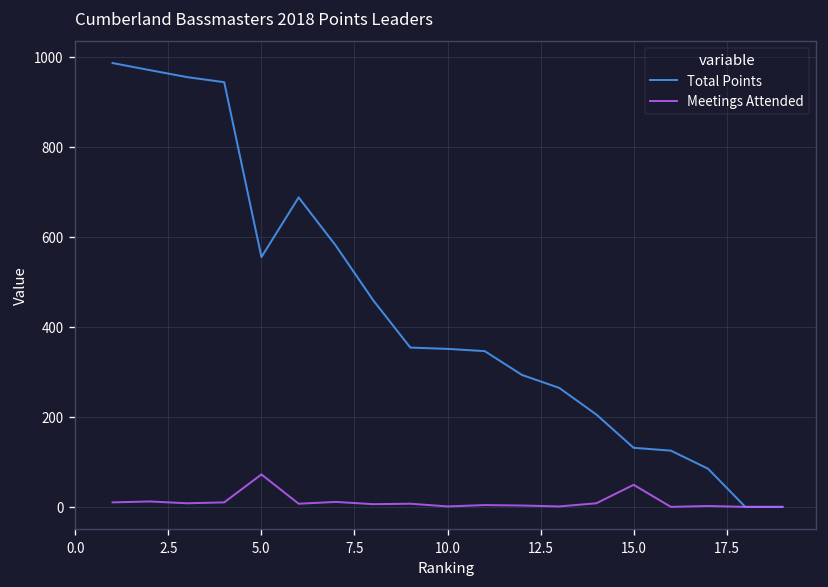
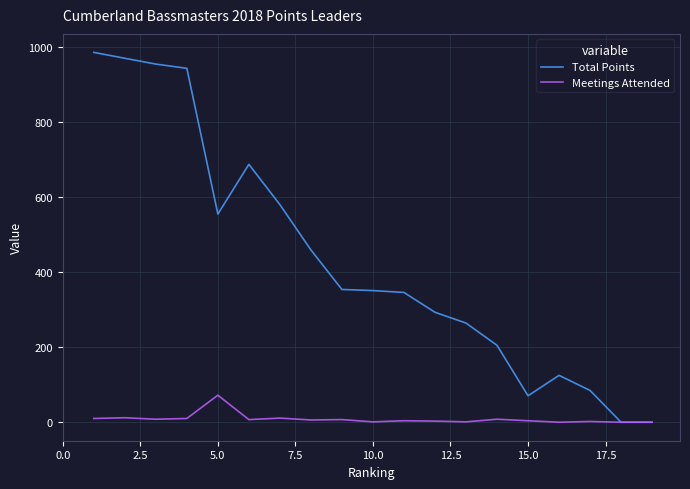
Total Points, 15.0: 130 -> 70
Meetings Attended, 15.0: 50 -> 0
